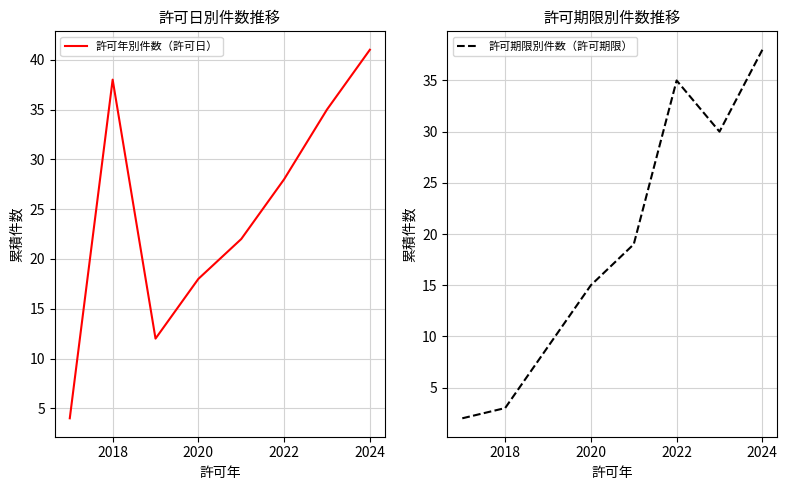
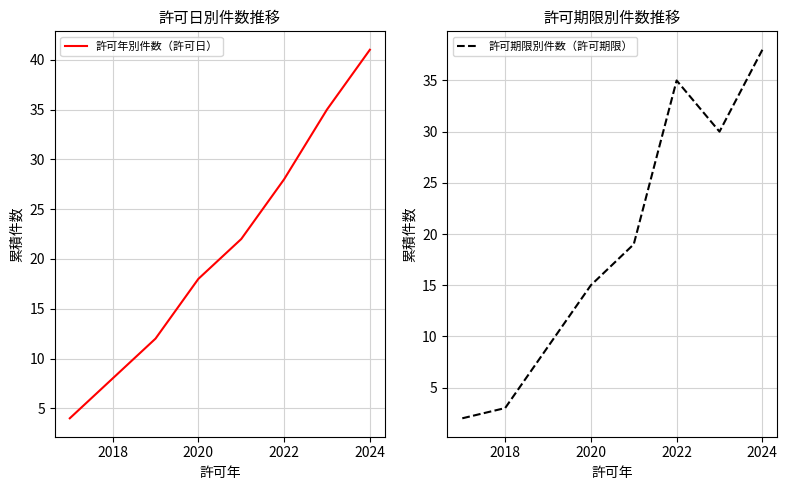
許可日別件数推移, 2018: 38 -> 8
